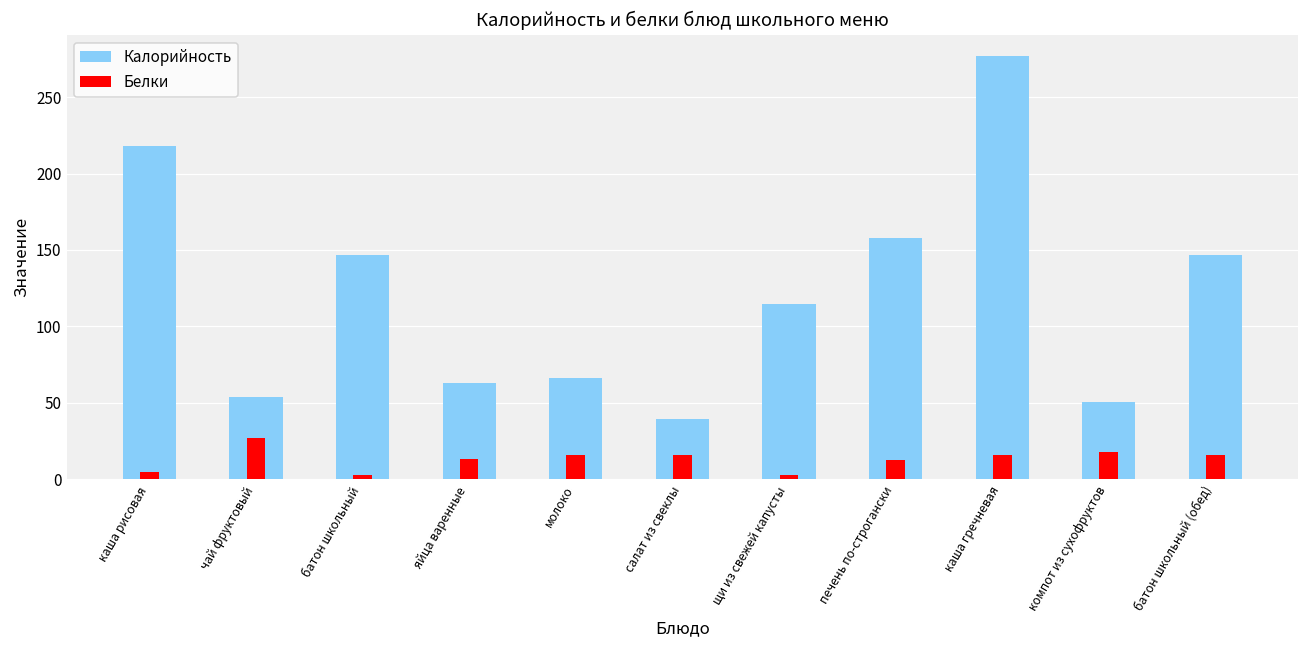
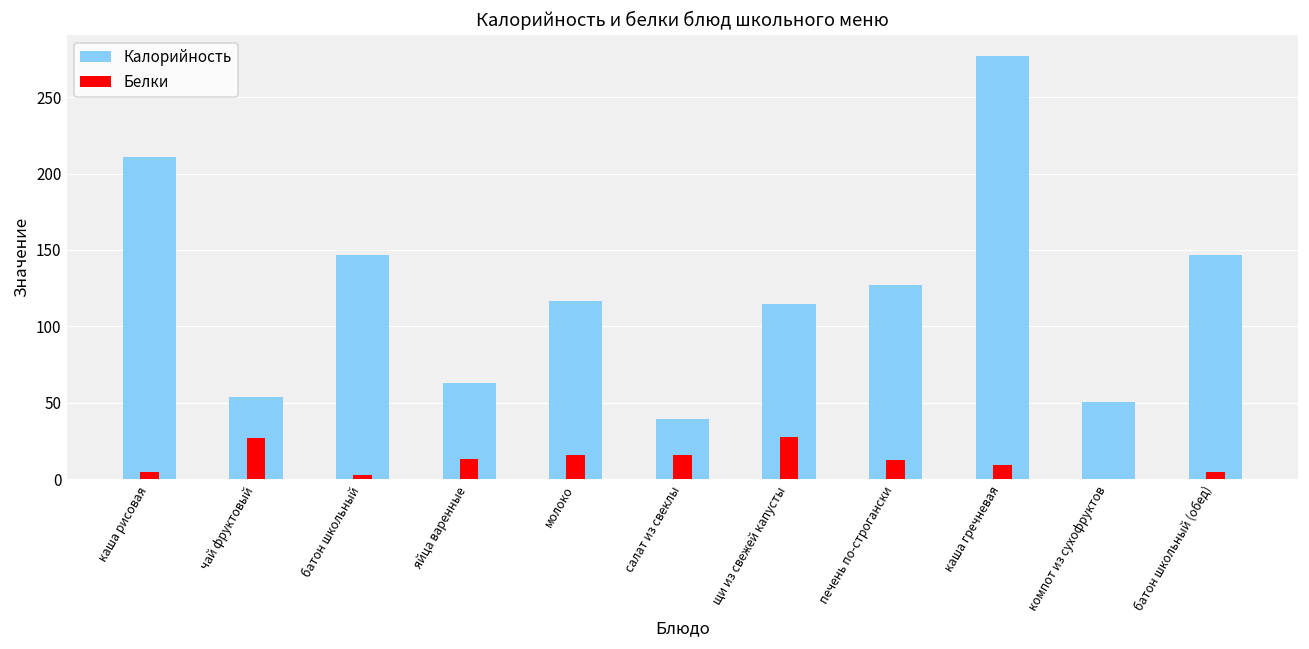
Калорийность, каша рисовая: 218 -> 211
Калорийность, молоко: 66 -> 116
Белки, щи из свежей капусты: 3 -> 28
Калорийность, печень по-строгански: 158 -> 127
Белки, каша гречневая: 16 -> 10
Белки, компот из сухофруктов: 18 -> 0
Белки, батон школьный (обед): 16 -> 5
